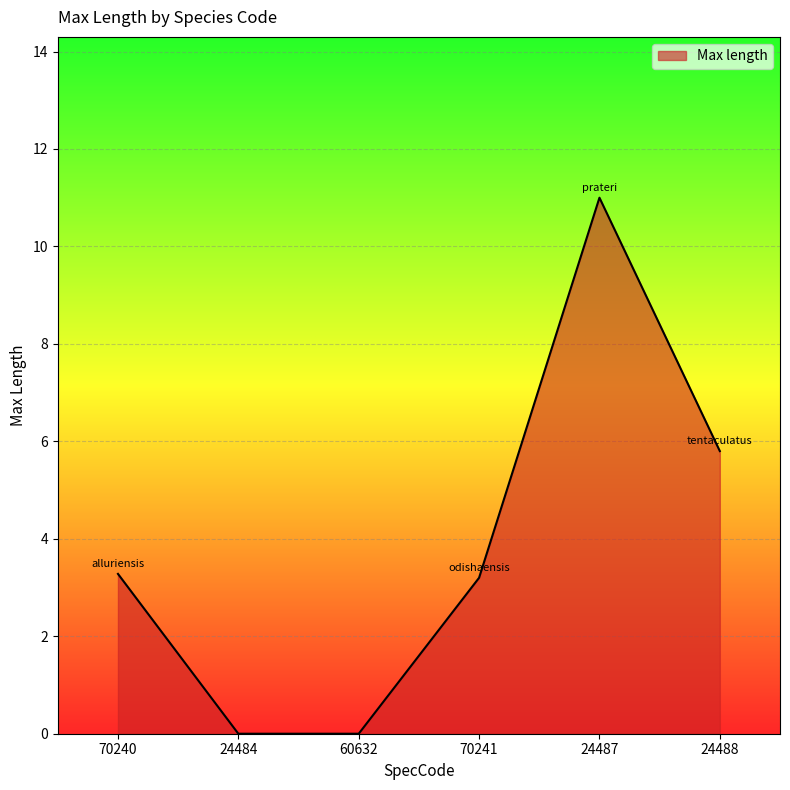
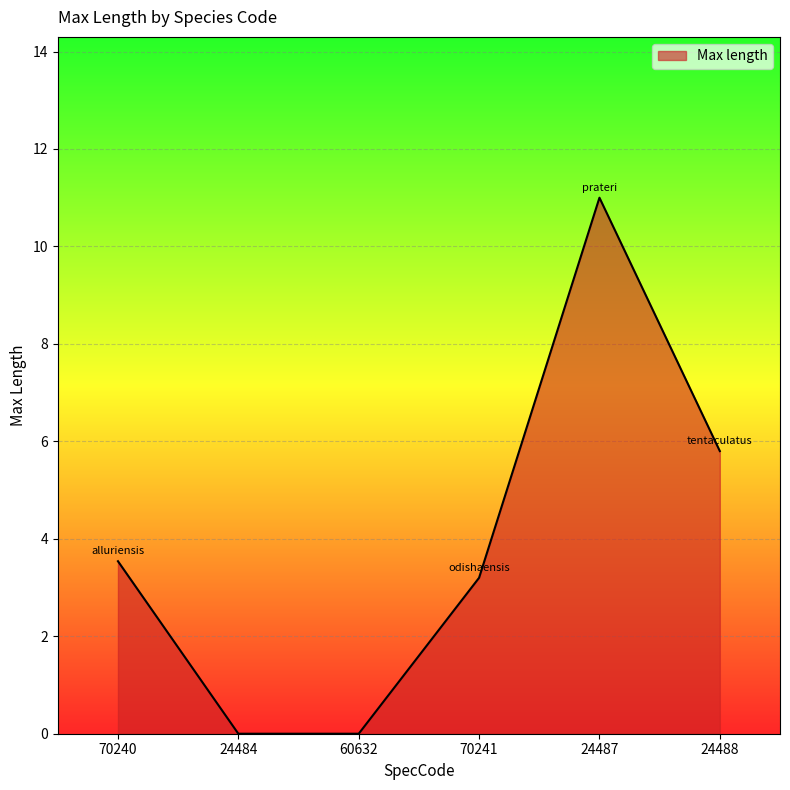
70240: 3.3 -> 3.5
